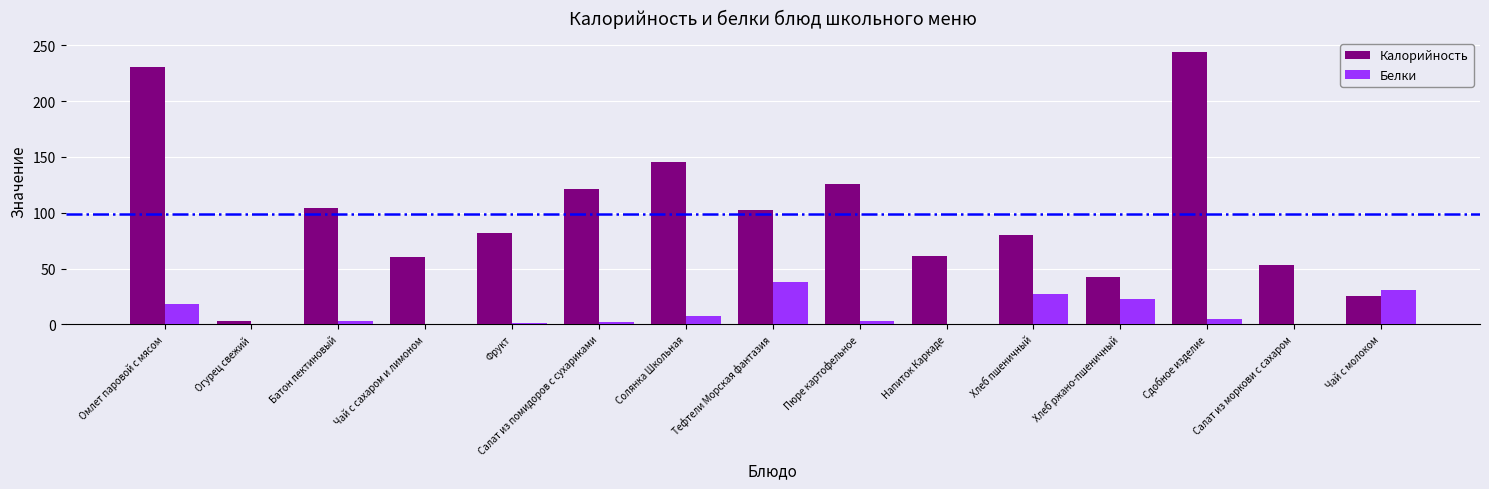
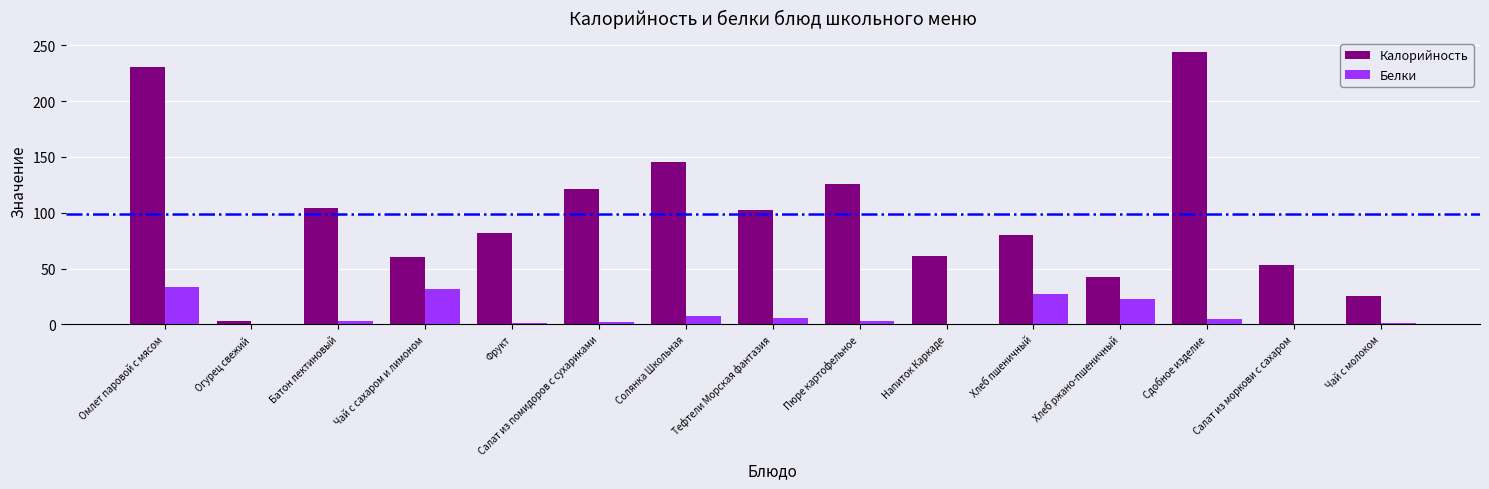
Белки, Омлет паровой с мясом: 18 -> 34
Белки, Чай с сахаром и лимоном: 0 -> 31
Белки, Тефтели Морская фантазия: 38 -> 6
Белки, Чай с молоком: 31 -> 2
